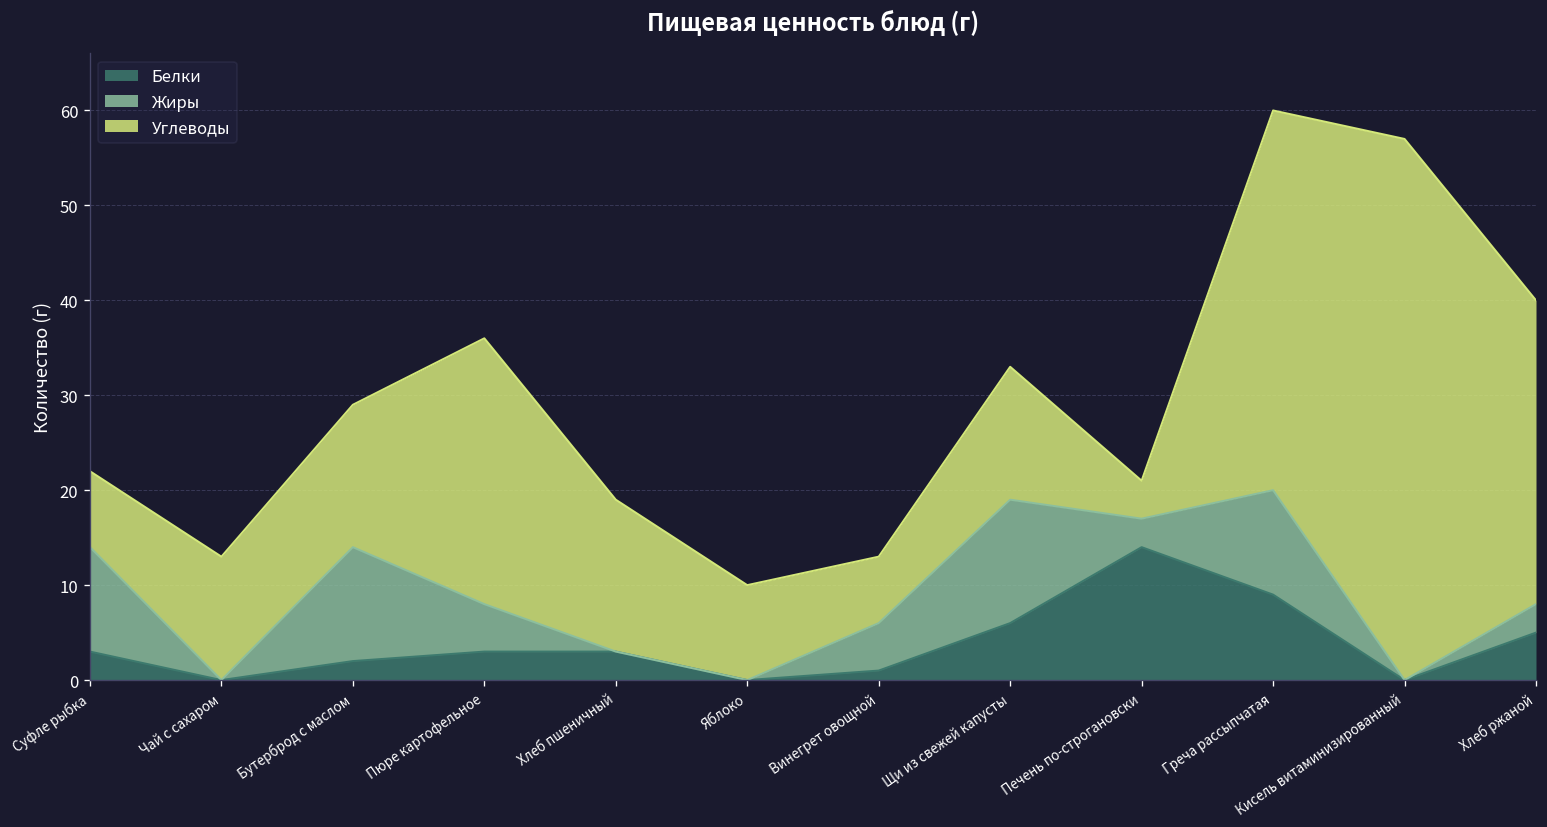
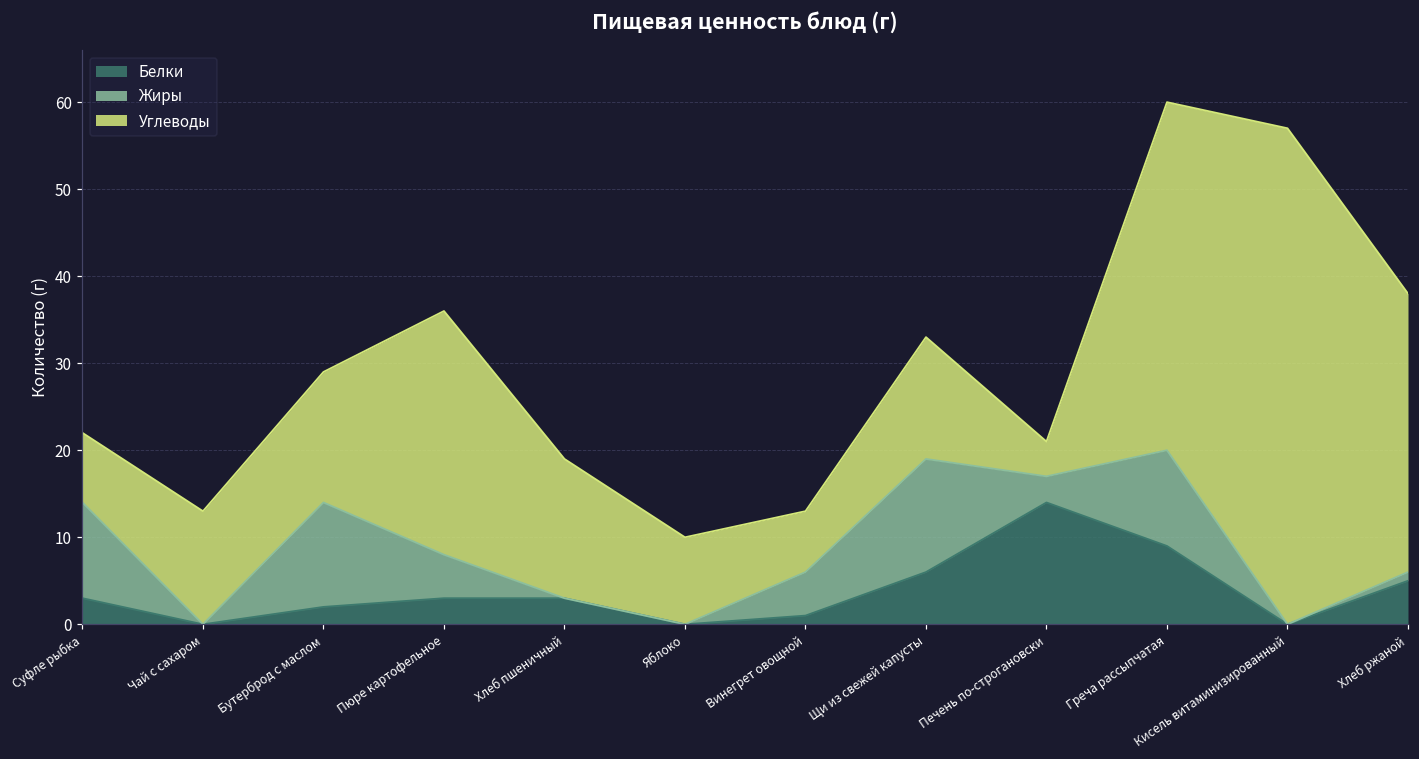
Жиры, Хлеб ржаной: 3 -> 1
